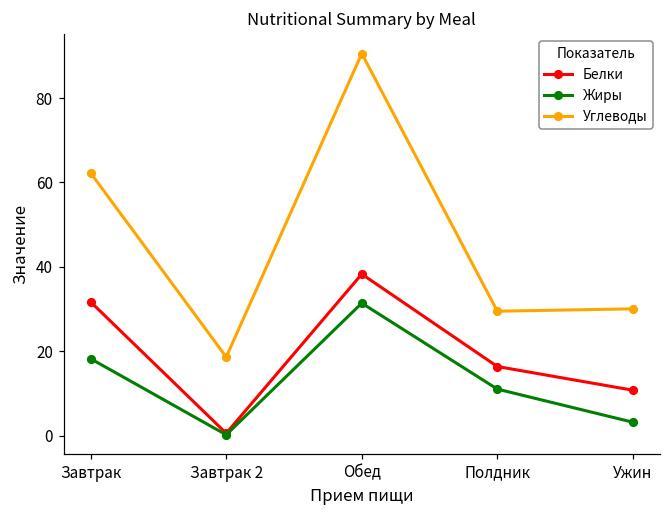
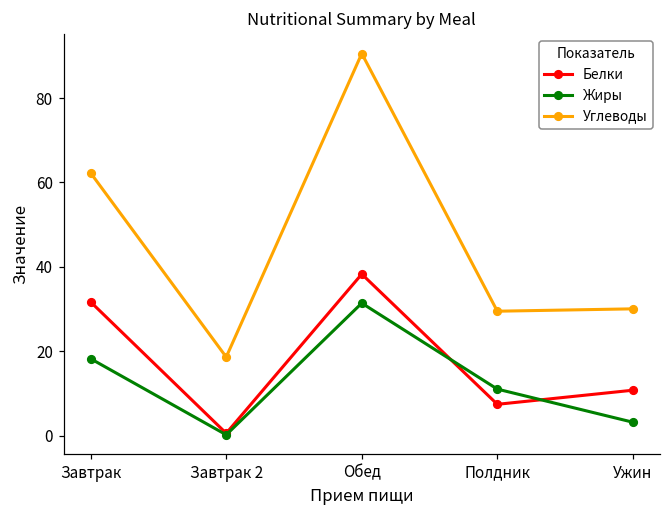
Белки, Полдник: 16 -> 7
